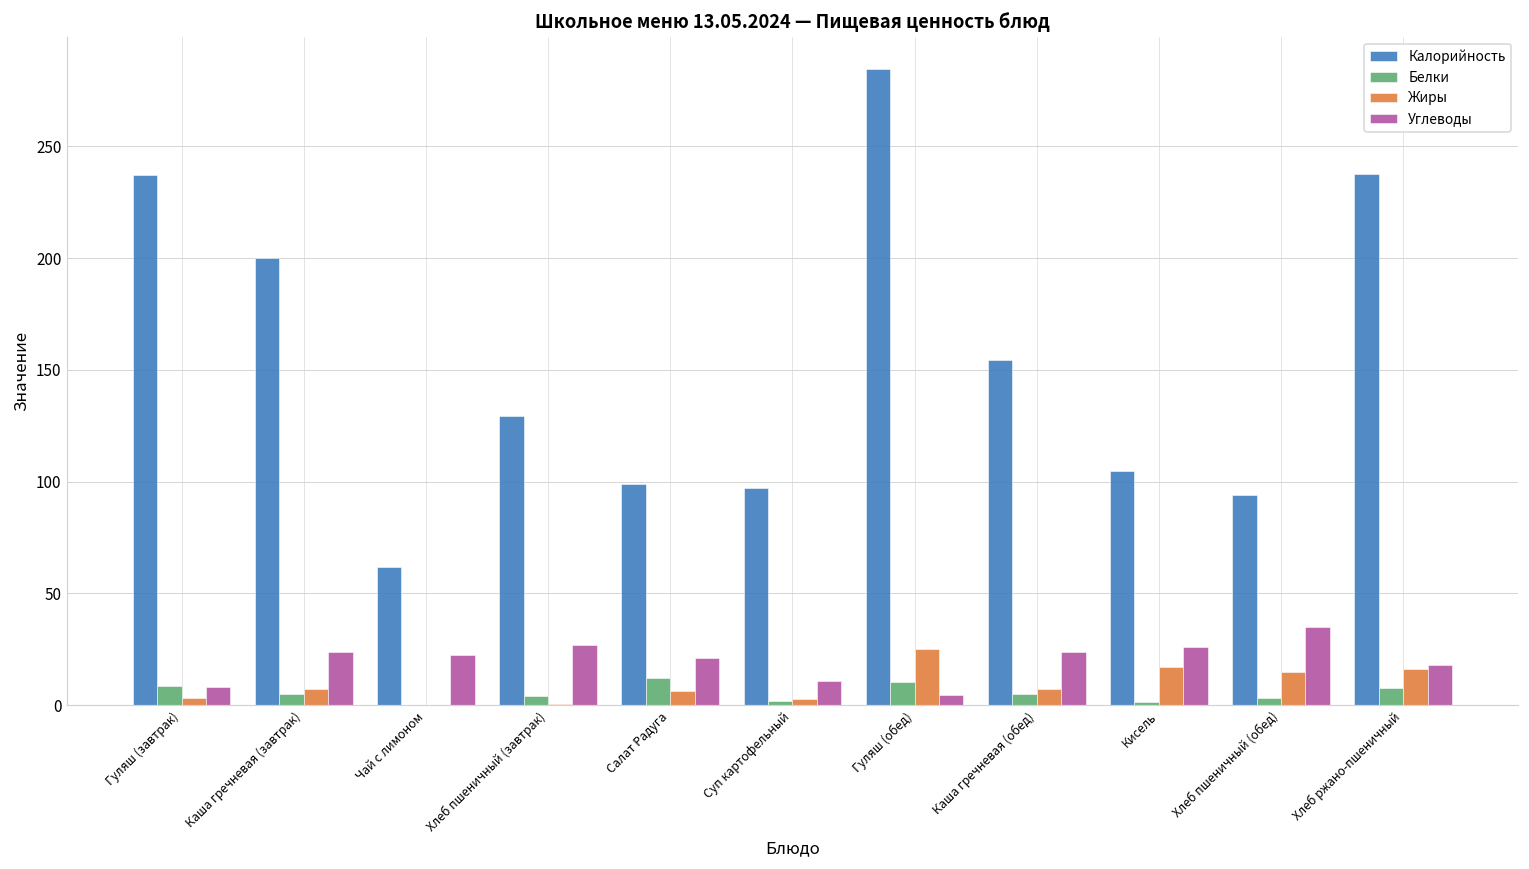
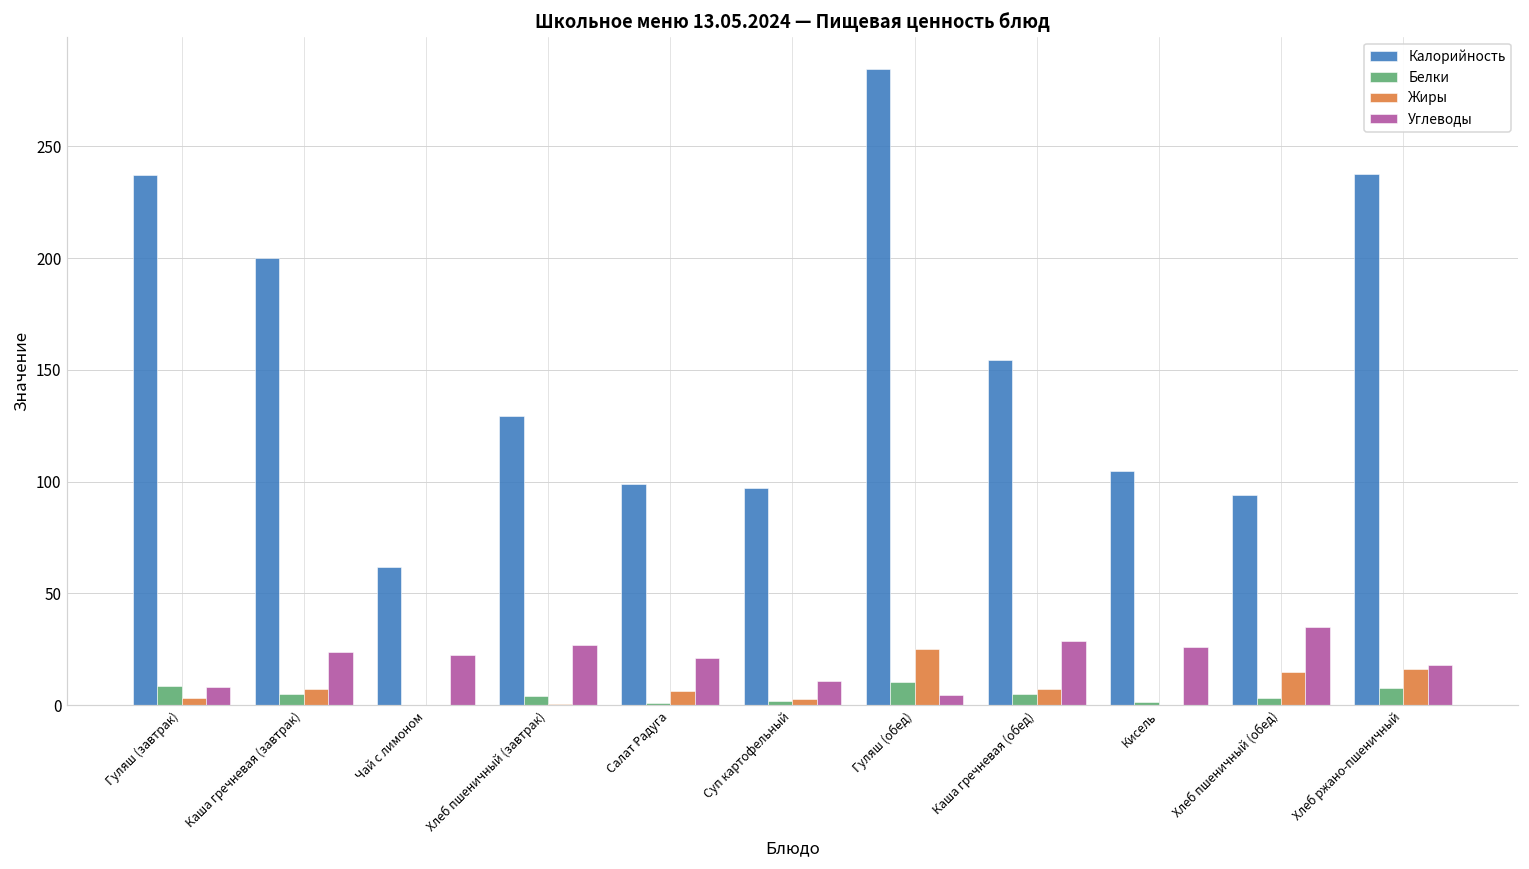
Белки, Салат Радуга: 12 -> 1
Углеводы, Каша гречневая (обед): 24 -> 29
Жиры, Кисель: 17 -> 0
